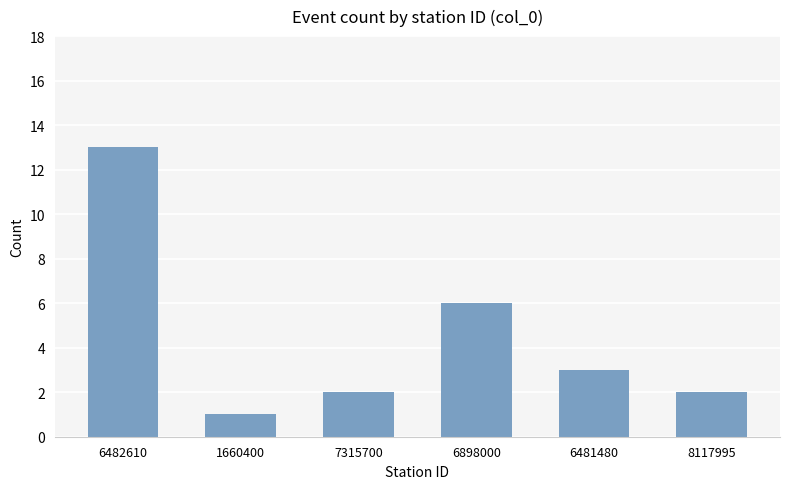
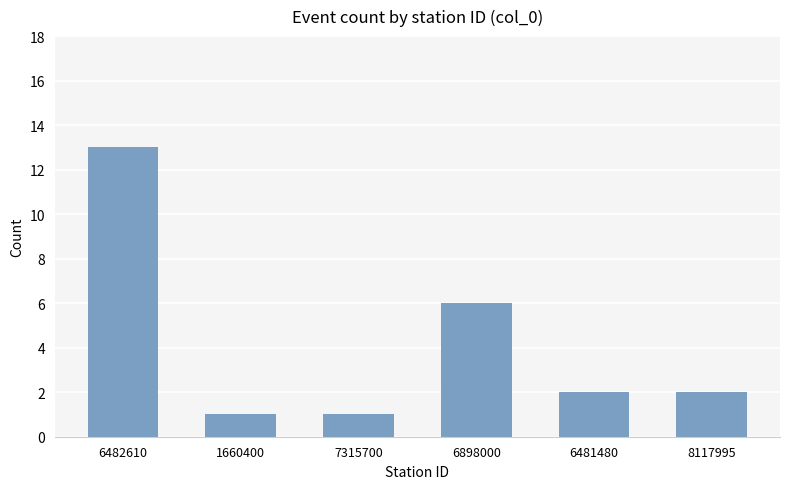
7315700: 2 -> 1
6481480: 3 -> 2
